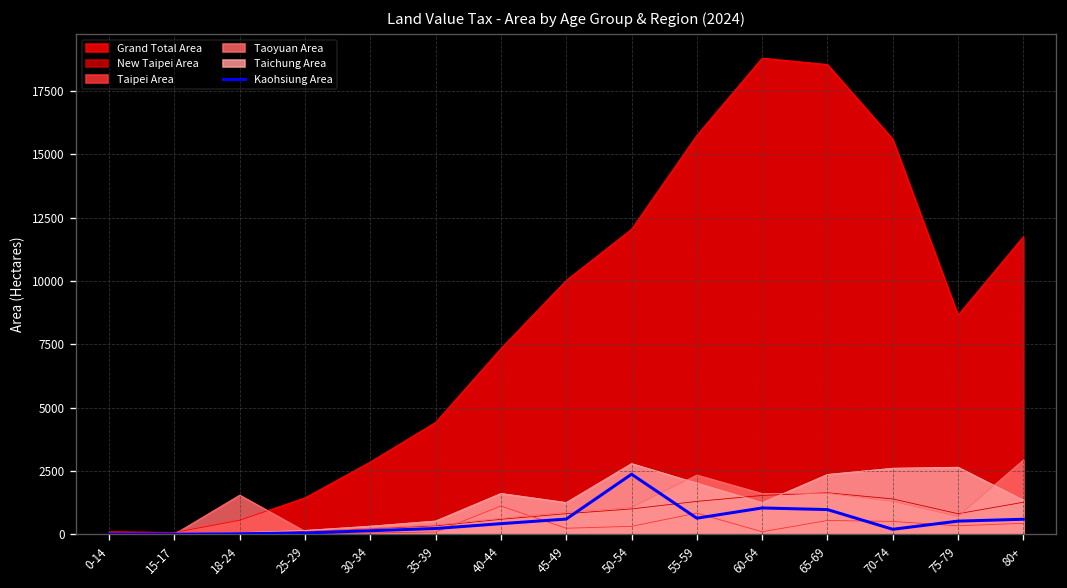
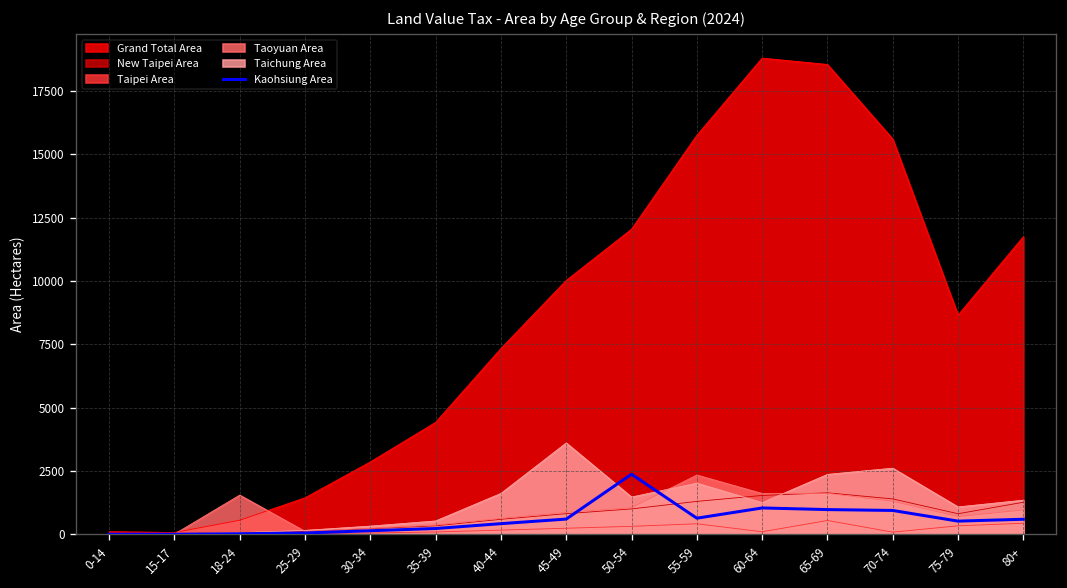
Taipei Area, 40-44: 1100 -> 200
Taichung Area, 45-49: 1300 -> 3600
Taichung Area, 50-54: 2800 -> 1500
Taipei Area, 55-59: 800 -> 400
Taipei Area, 70-74: 500 -> 100
Kaohsiung Area, 70-74: 200 -> 900
Taichung Area, 75-79: 2600 -> 1100
Taoyuan Area, 80+: 2900 -> 1000
